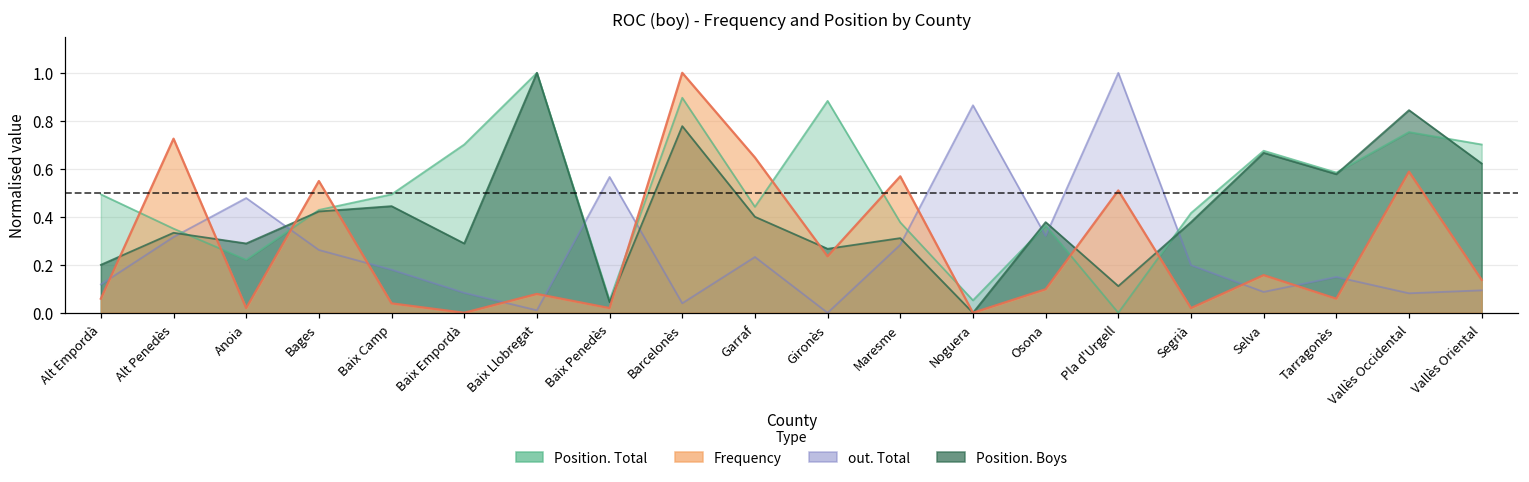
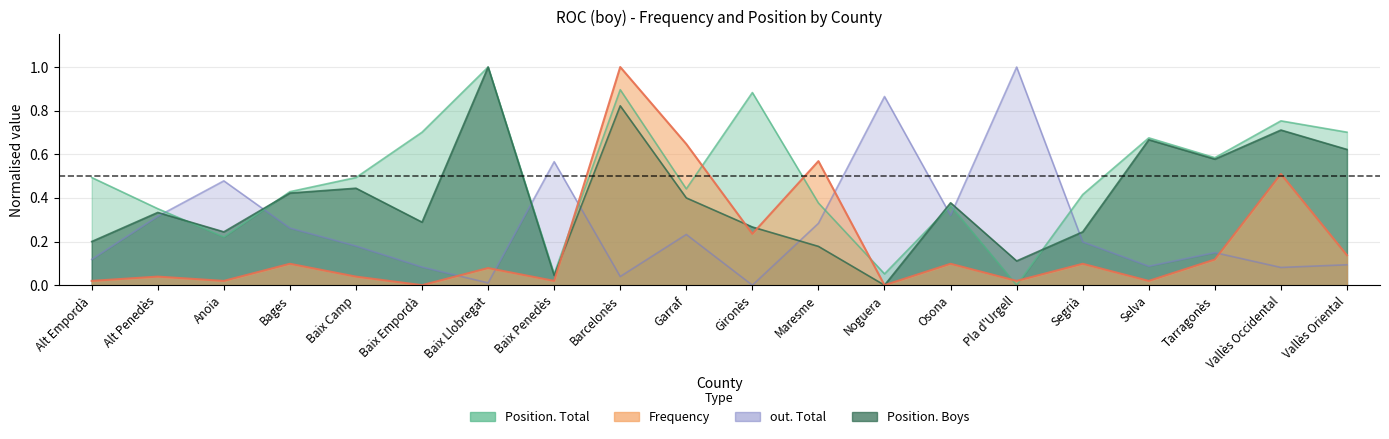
Frequency, Alt Empordà: 0.06 -> 0.02
Frequency, Alt Penedès: 0.73 -> 0.04
Position. Boys, Anoia: 0.29 -> 0.24
Frequency, Bages: 0.55 -> 0.10
Position. Boys, Barcelonès: 0.78 -> 0.82
Position. Boys, Maresme: 0.31 -> 0.18
Frequency, Pla d'Urgell: 0.51 -> 0.02
Position. Boys, Segrià: 0.38 -> 0.24
Frequency, Segrià: 0.02 -> 0.10
Frequency, Selva: 0.16 -> 0.02
Frequency, Tarragonès: 0.06 -> 0.12
Position. Boys, Vallès Occidental: 0.84 -> 0.71
Frequency, Vallès Occidental: 0.59 -> 0.51
